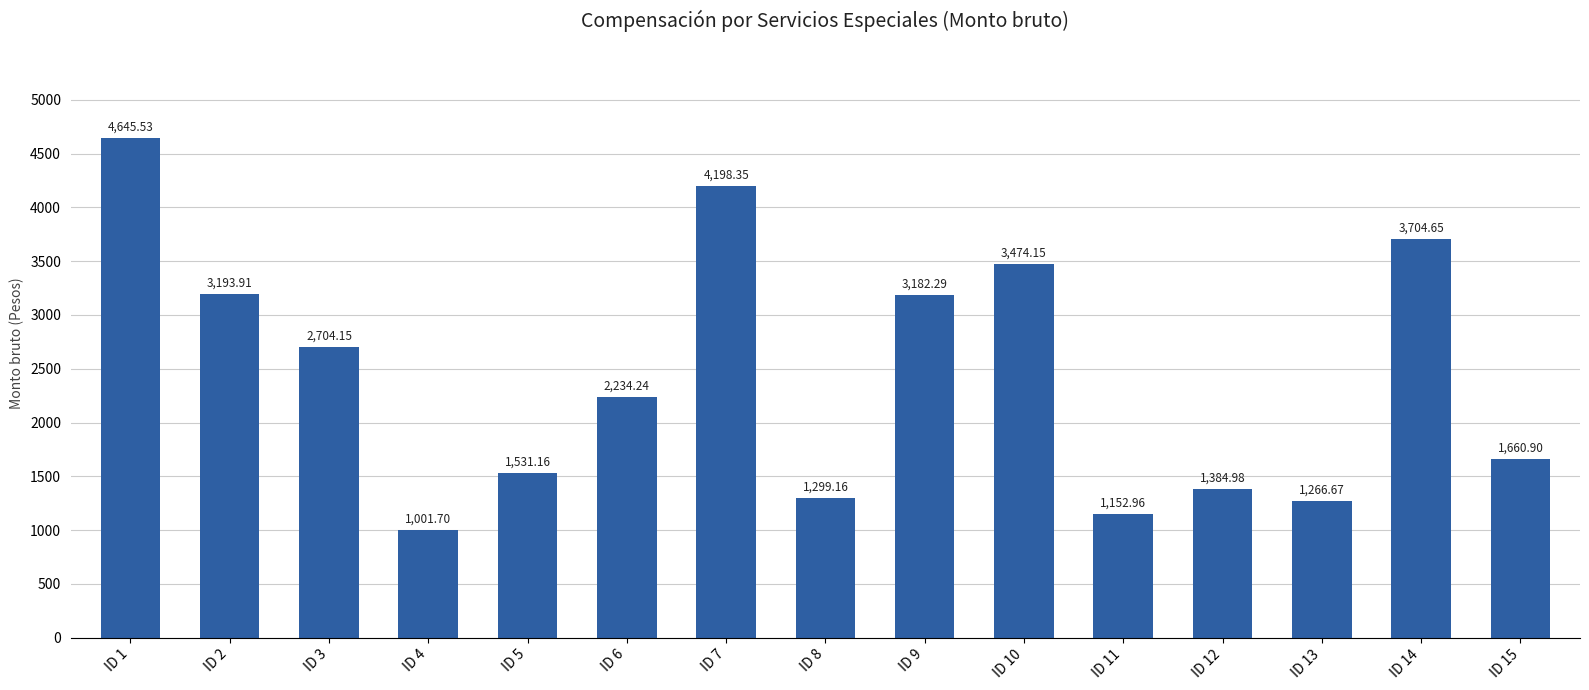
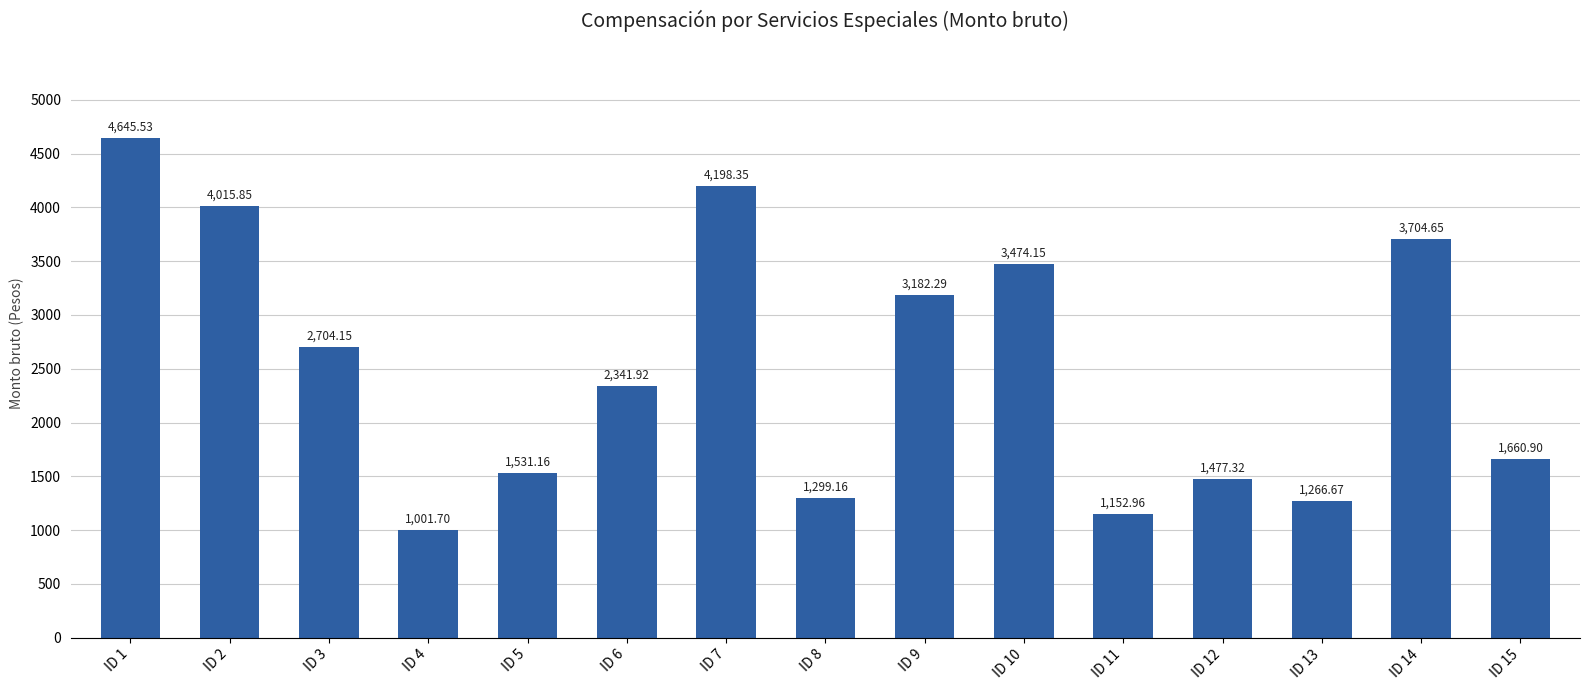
ID 2: 3,193.91 -> 4,015.85
ID 6: 2,234.24 -> 2,341.92
ID 12: 1,384.98 -> 1,477.32
